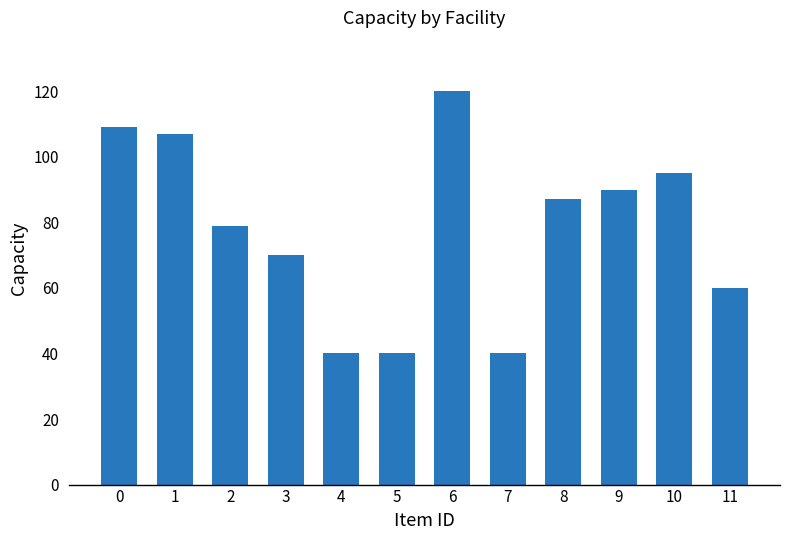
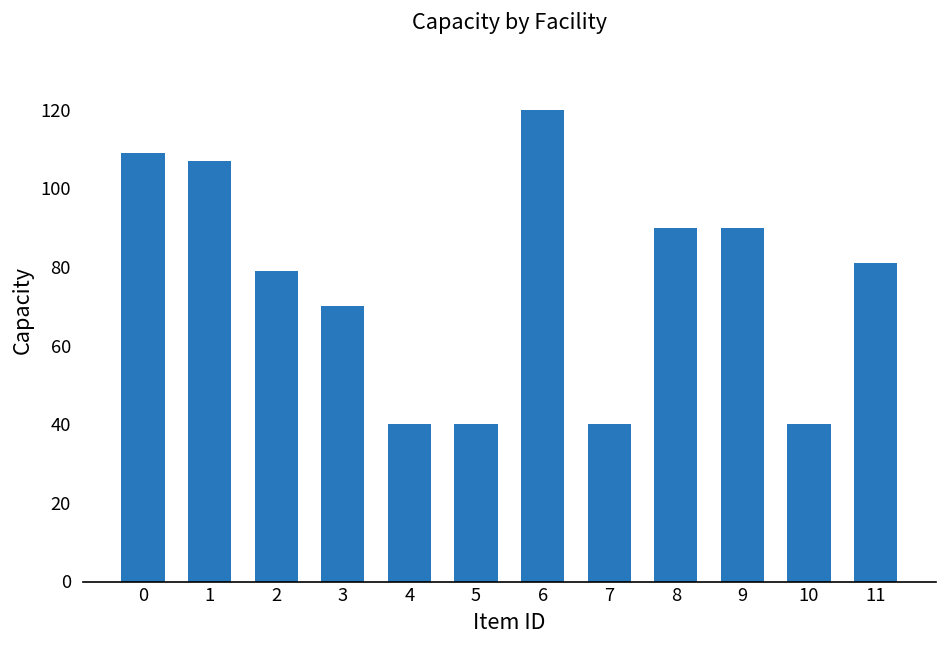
8: 87 -> 90
10: 95 -> 40
11: 60 -> 81
